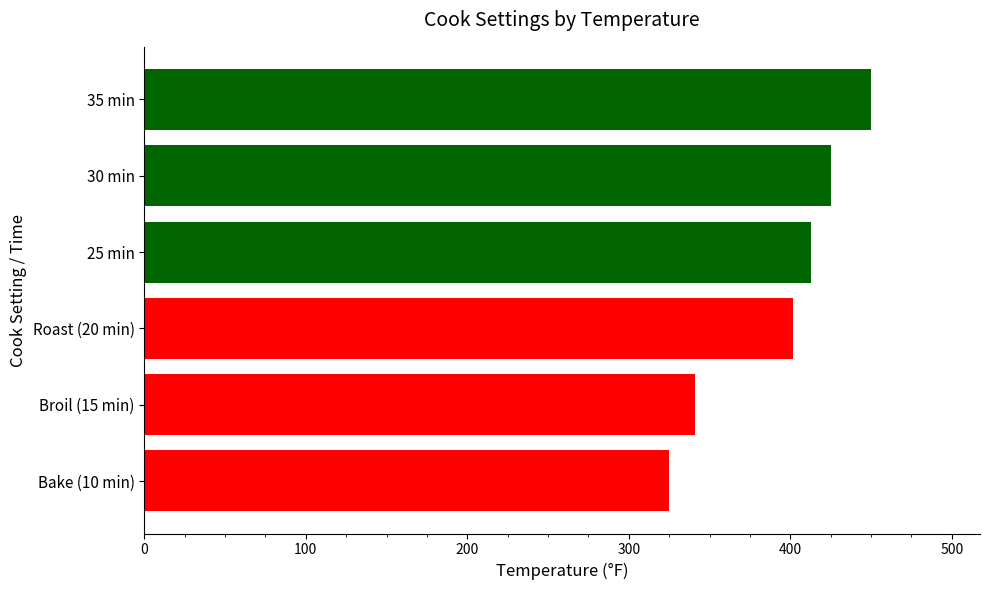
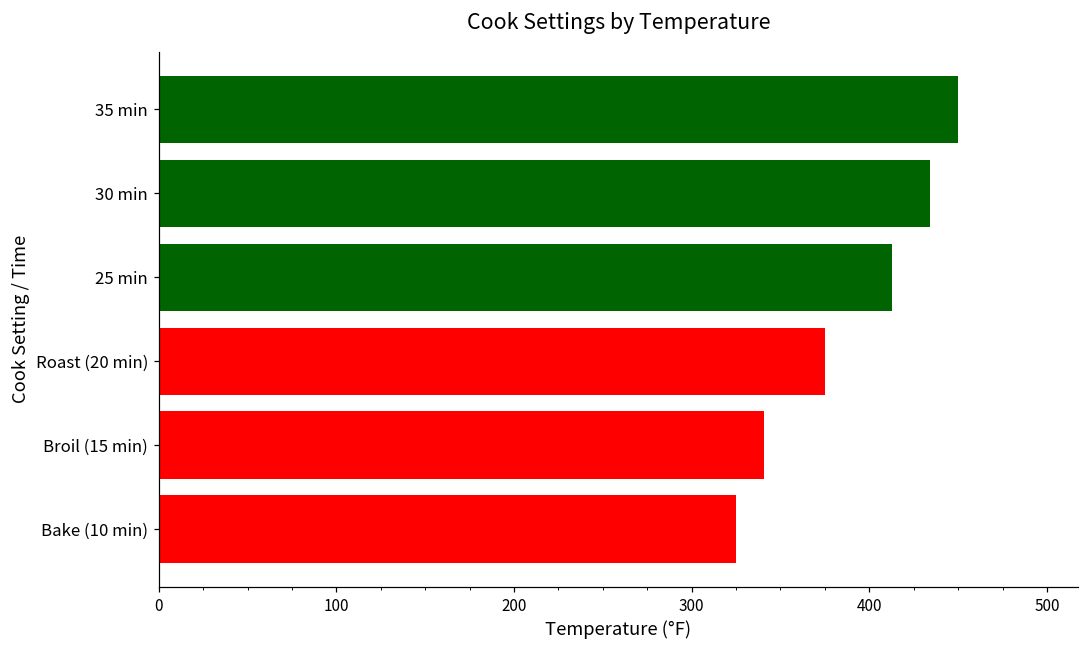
30 min: 425 -> 434
Roast (20 min): 402 -> 375
